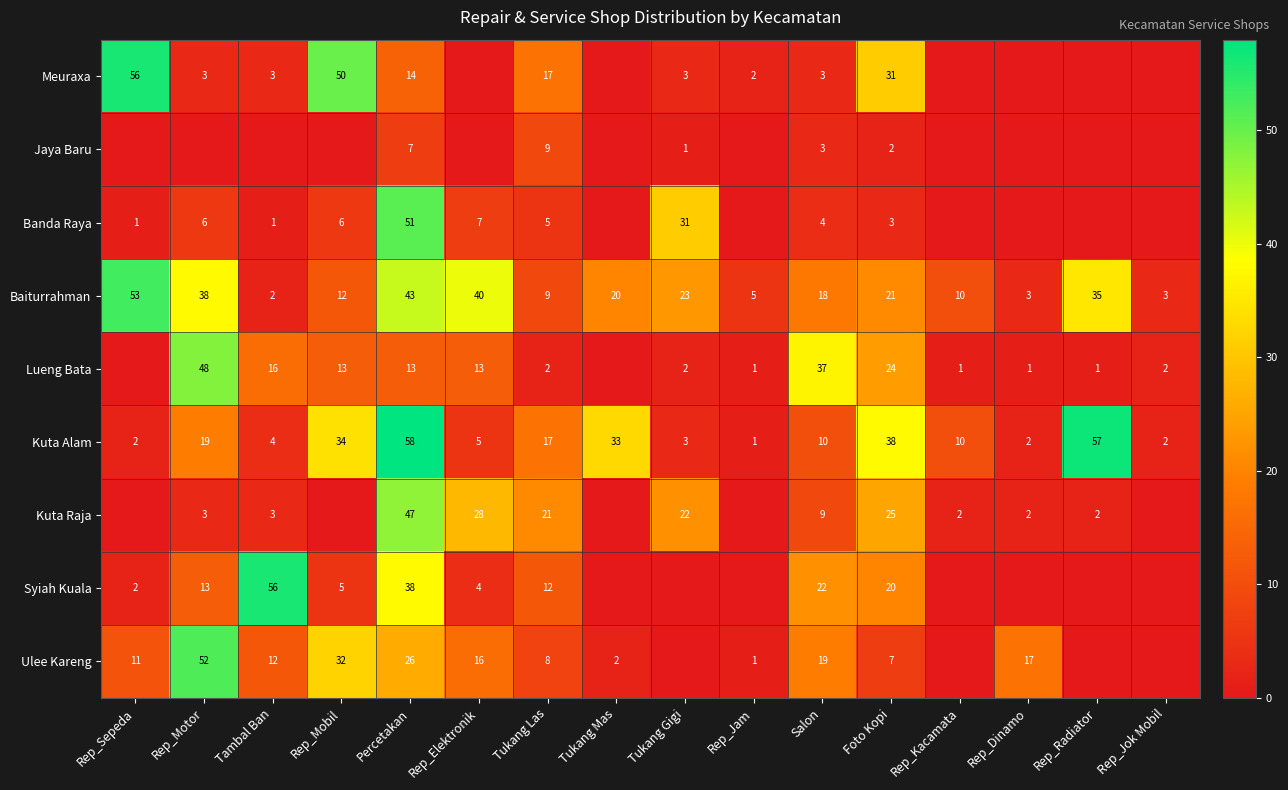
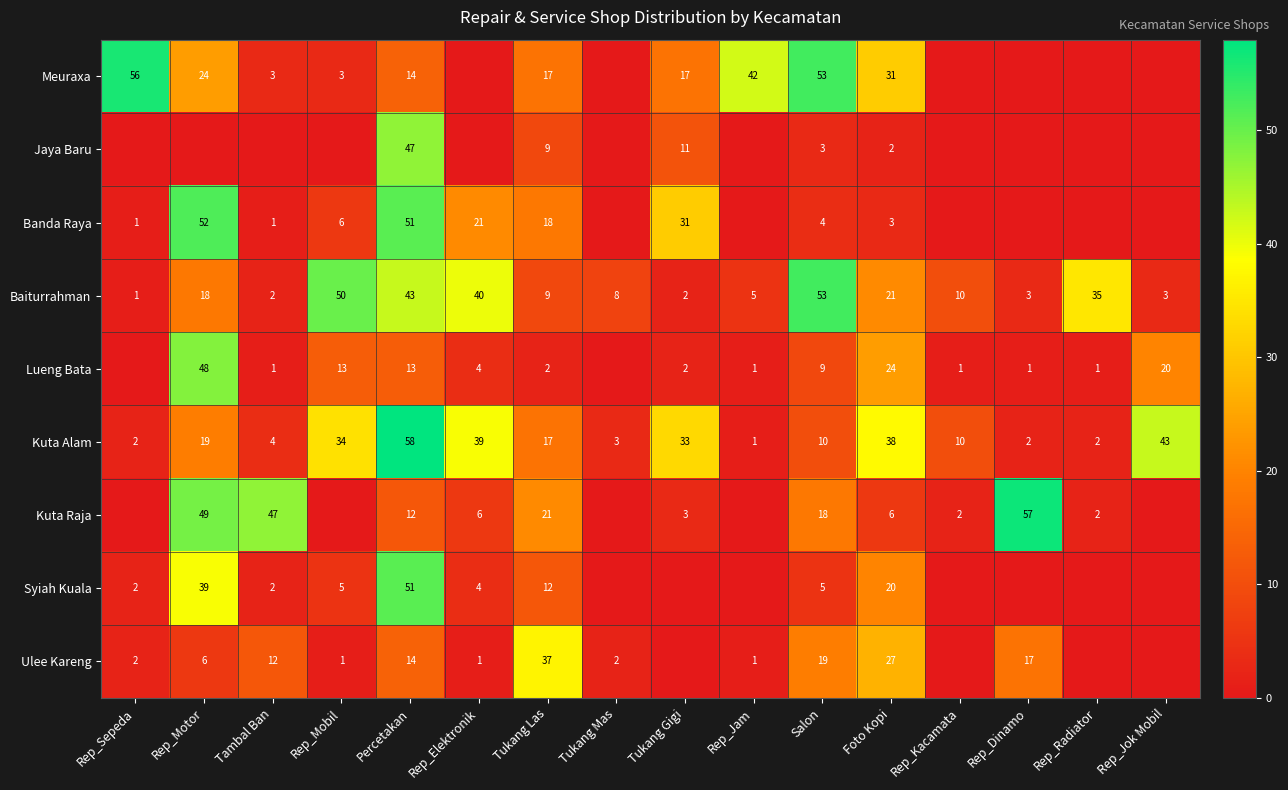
Meuraxa, Rep_Motor: 3 -> 24
Meuraxa, Rep_Mobil: 50 -> 3
Meuraxa, Tukang Gigi: 3 -> 17
Meuraxa, Rep_Jam: 2 -> 42
Meuraxa, Salon: 3 -> 53
Jaya Baru, Percetakan: 7 -> 47
Jaya Baru, Tukang Gigi: 1 -> 11
Banda Raya, Rep_Motor: 6 -> 52
Banda Raya, Rep_Elektronik: 7 -> 21
Banda Raya, Tukang Las: 5 -> 18
Baiturrahman, Rep_Sepeda: 53 -> 1
Baiturrahman, Rep_Motor: 38 -> 18
Baiturrahman, Rep_Mobil: 12 -> 50
Baiturrahman, Tukang Mas: 20 -> 8
Baiturrahman, Tukang Gigi: 23 -> 2
Baiturrahman, Salon: 18 -> 53
Lueng Bata, Tambal Ban: 16 -> 1
Lueng Bata, Rep_Elektronik: 13 -> 4
Lueng Bata, Salon: 37 -> 9
Lueng Bata, Rep_Jok Mobil: 2 -> 20
Kuta Alam, Rep_Elektronik: 5 -> 39
Kuta Alam, Tukang Mas: 33 -> 3
Kuta Alam, Tukang Gigi: 3 -> 33
Kuta Alam, Rep_Radiator: 57 -> 2
Kuta Alam, Rep_Jok Mobil: 2 -> 43
Kuta Raja, Rep_Motor: 3 -> 49
Kuta Raja, Tambal Ban: 3 -> 47
Kuta Raja, Percetakan: 47 -> 12
Kuta Raja, Rep_Elektronik: 28 -> 6
Kuta Raja, Tukang Gigi: 22 -> 3
Kuta Raja, Salon: 9 -> 18
Kuta Raja, Foto Kopi: 25 -> 6
Kuta Raja, Rep_Dinamo: 2 -> 57
Syiah Kuala, Rep_Motor: 13 -> 39
Syiah Kuala, Tambal Ban: 56 -> 2
Syiah Kuala, Percetakan: 38 -> 51
Syiah Kuala, Salon: 22 -> 5
Ulee Kareng, Rep_Sepeda: 11 -> 2
Ulee Kareng, Rep_Motor: 52 -> 6
Ulee Kareng, Rep_Mobil: 32 -> 1
Ulee Kareng, Percetakan: 26 -> 14
Ulee Kareng, Rep_Elektronik: 16 -> 1
Ulee Kareng, Tukang Las: 8 -> 37
Ulee Kareng, Foto Kopi: 7 -> 27
